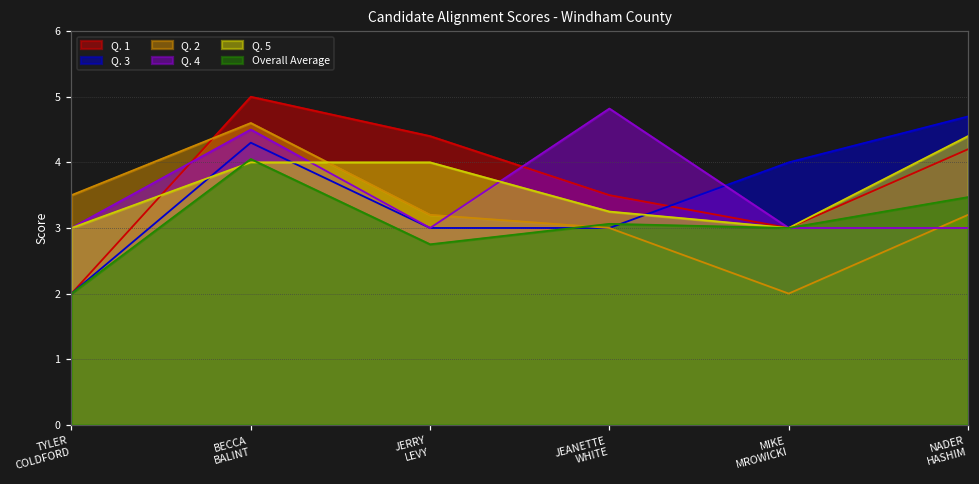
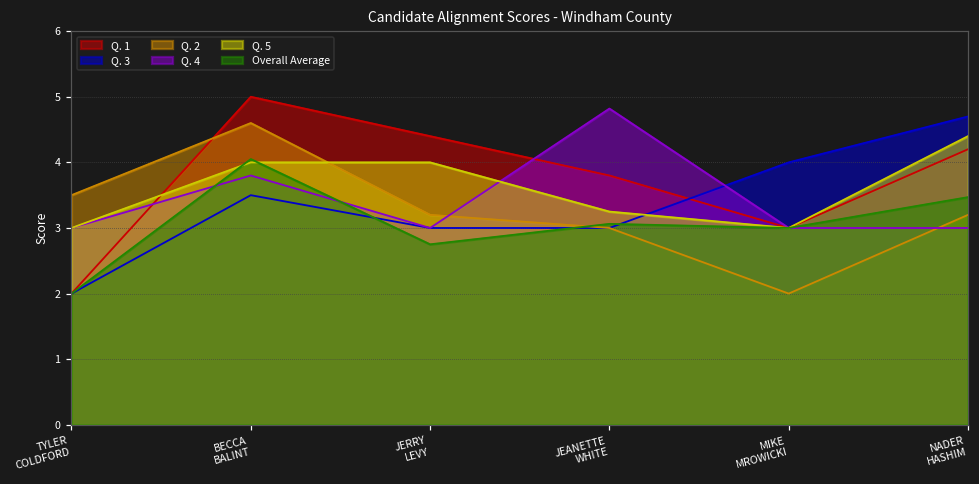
Q. 3, BECCA BALINT: 4.3 -> 3.5
Q. 4, BECCA BALINT: 4.5 -> 3.8
Q. 1, JEANETTE WHITE: 3.5 -> 3.8
